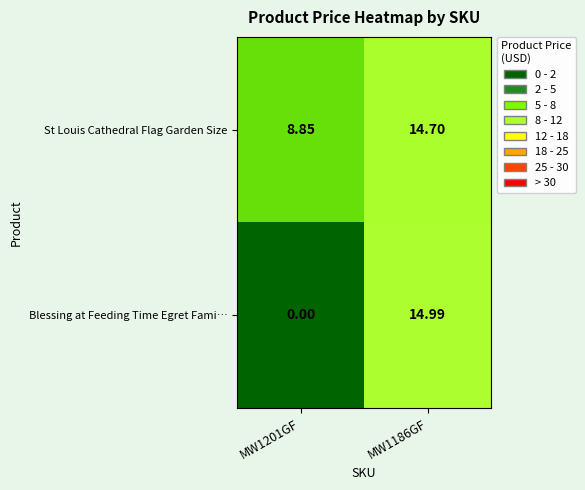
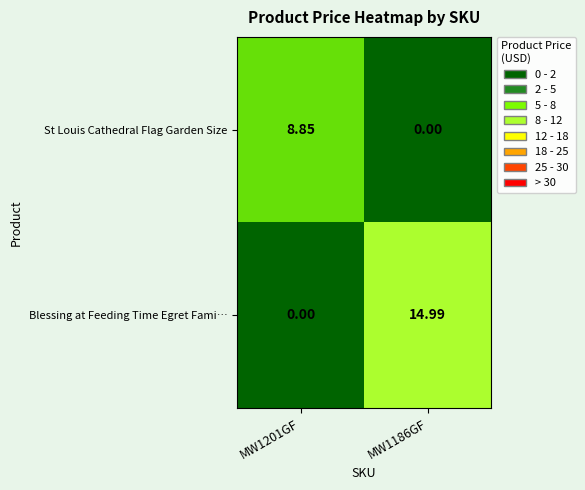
St Louis Cathedral Flag Garden Size, MW1186GF: 14.70 -> 0.00
